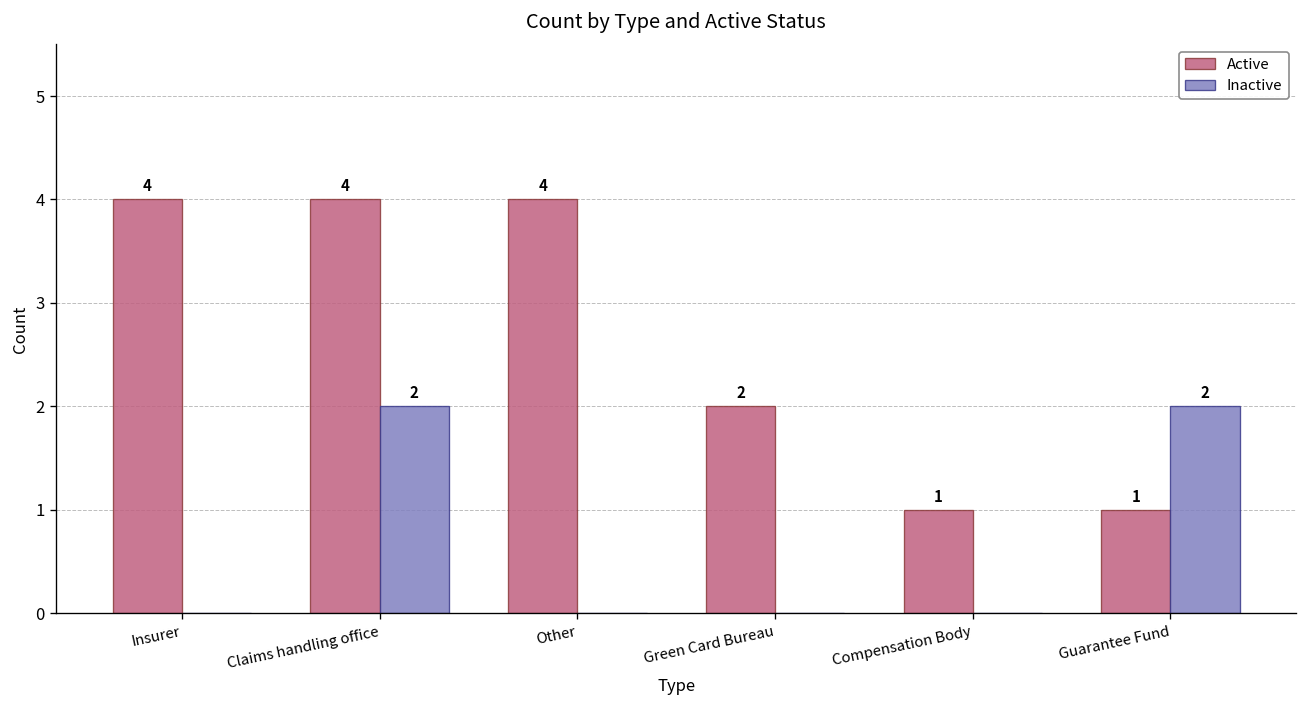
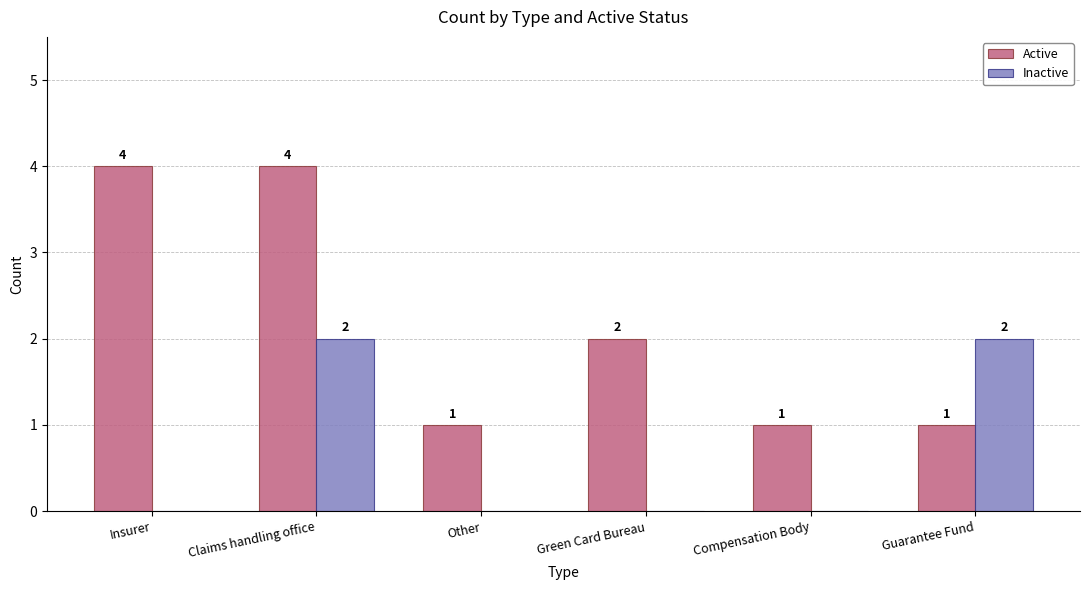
Active, Other: 4 -> 1
